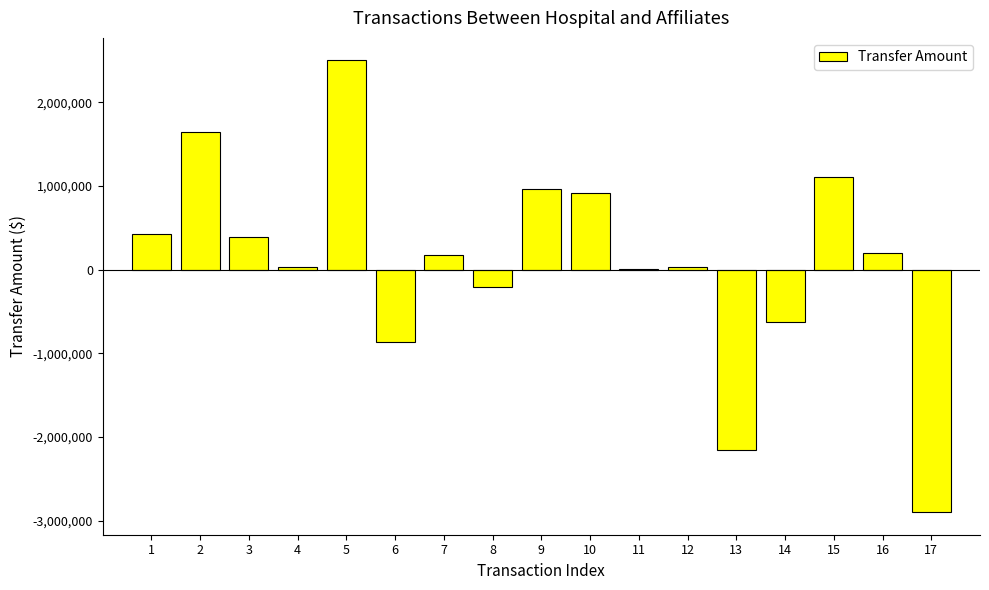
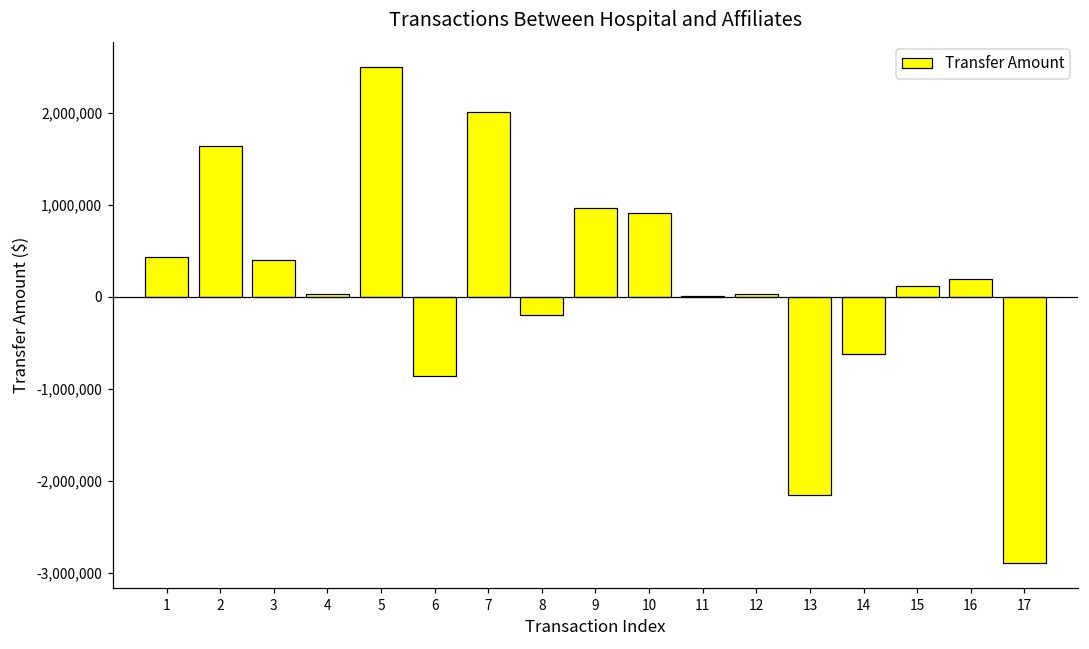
7: 200,000 -> 2,000,000
15: 1,100,000 -> 100,000
